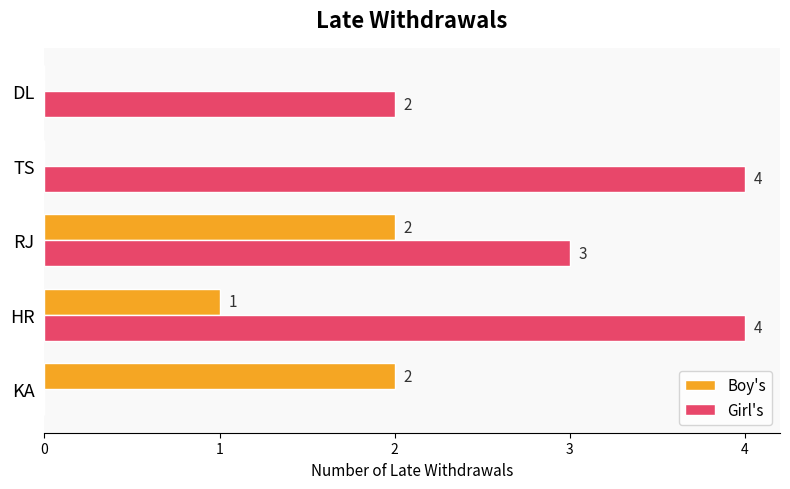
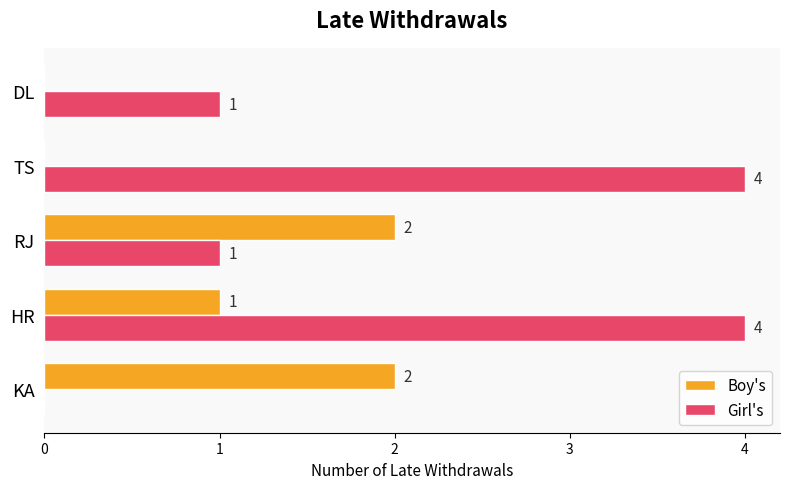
Girl's, DL: 2 -> 1
Girl's, RJ: 3 -> 1
